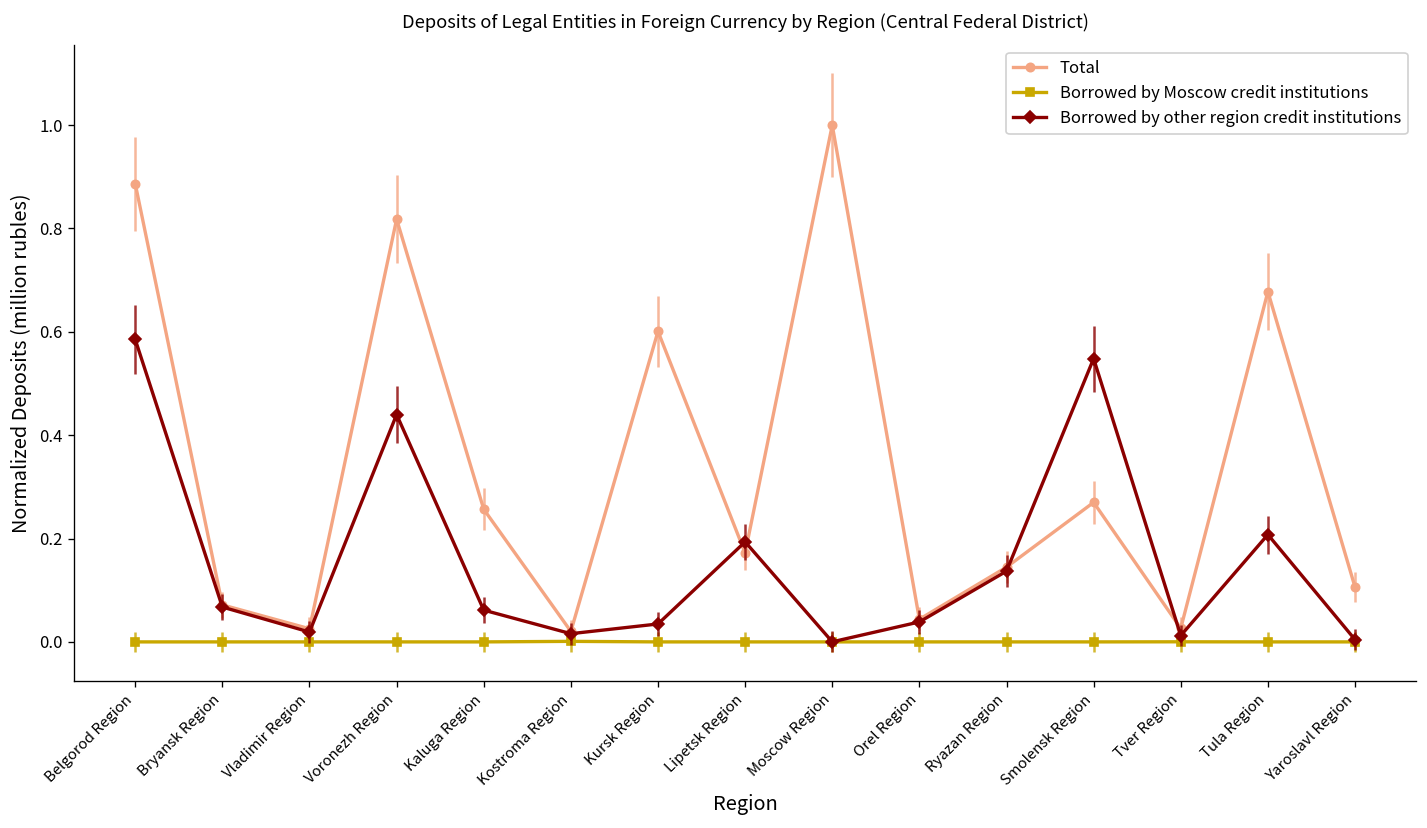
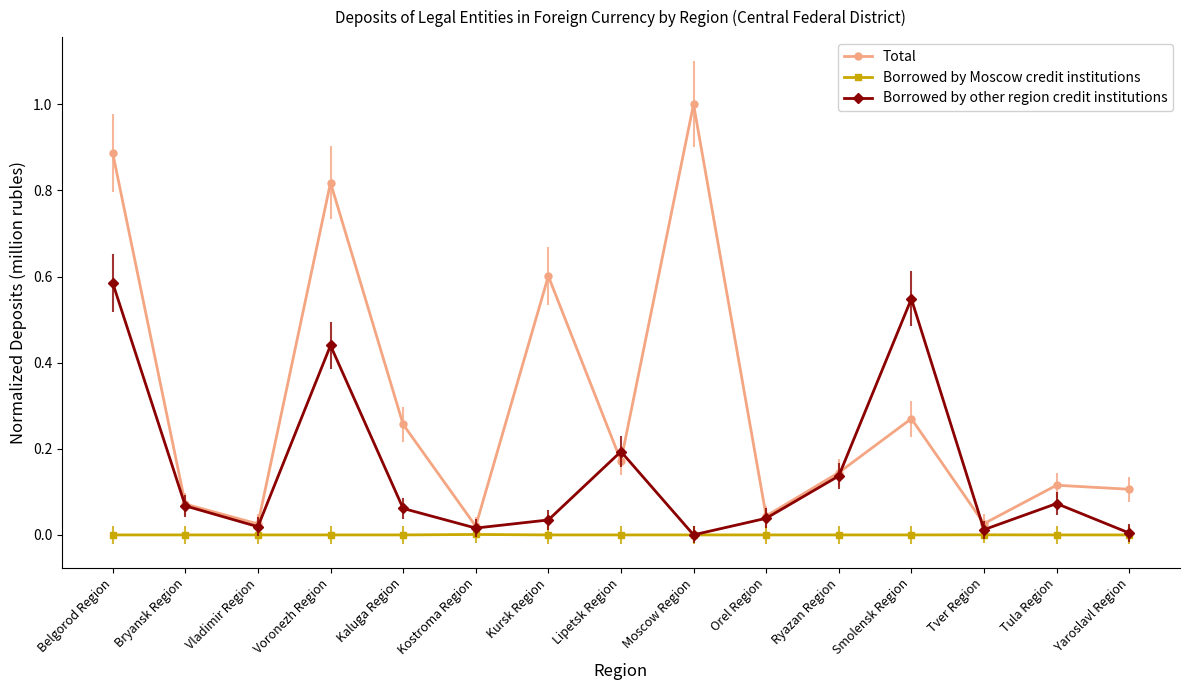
Total, Tula Region: 0.68 -> 0.12
Borrowed by other region credit institutions, Tula Region: 0.21 -> 0.07
